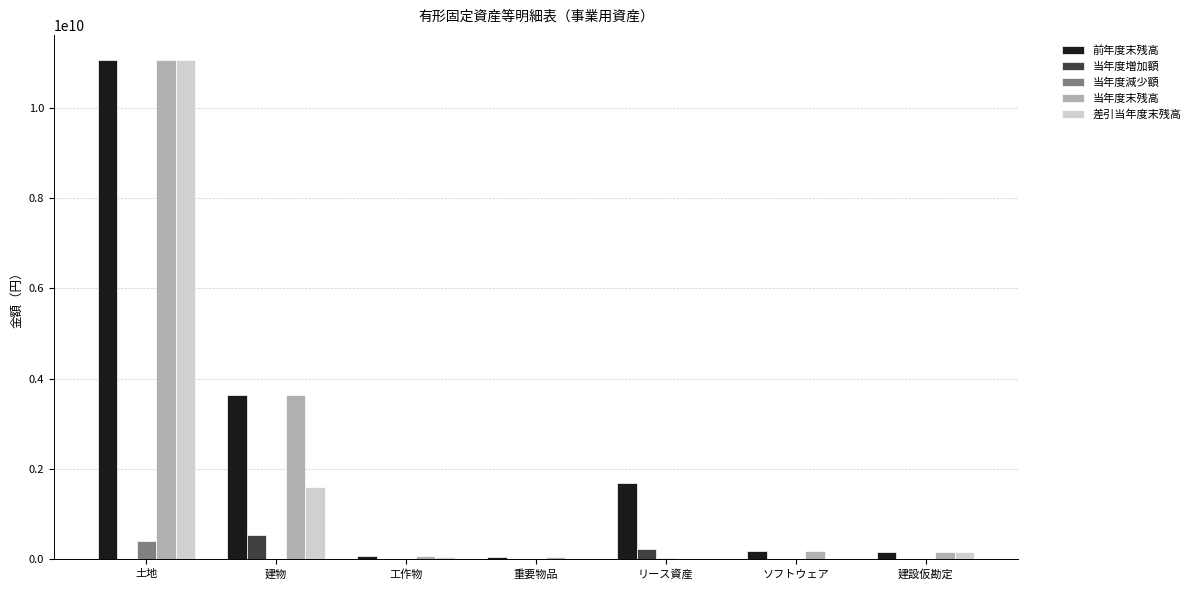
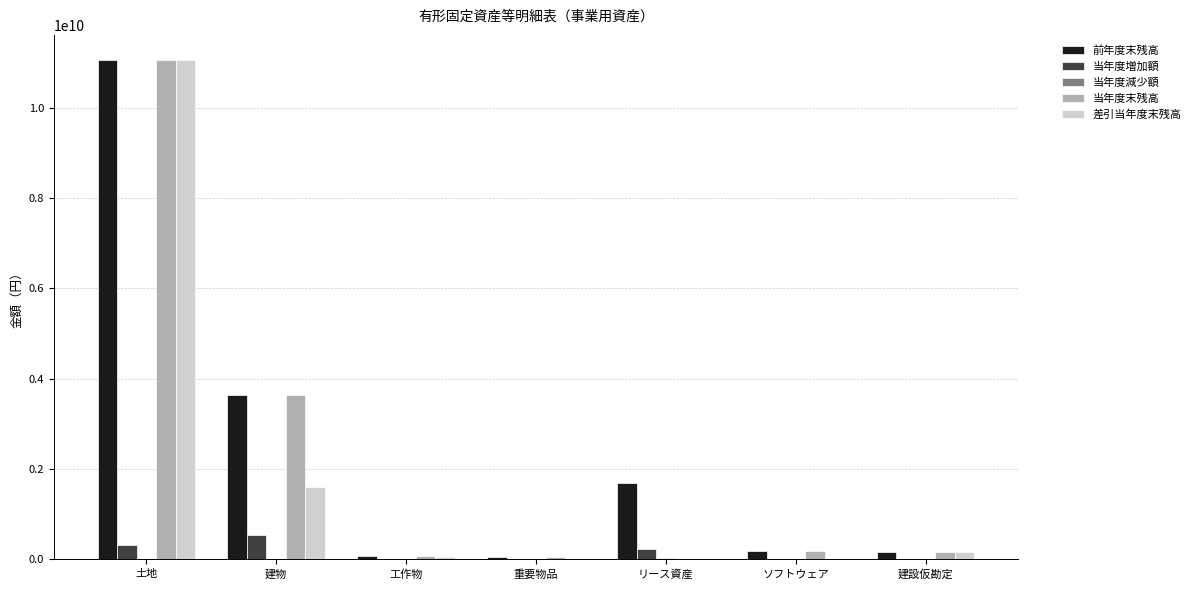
当年度増加額, 土地: 0 -> 300000000
当年度減少額, 土地: 400000000 -> 0
